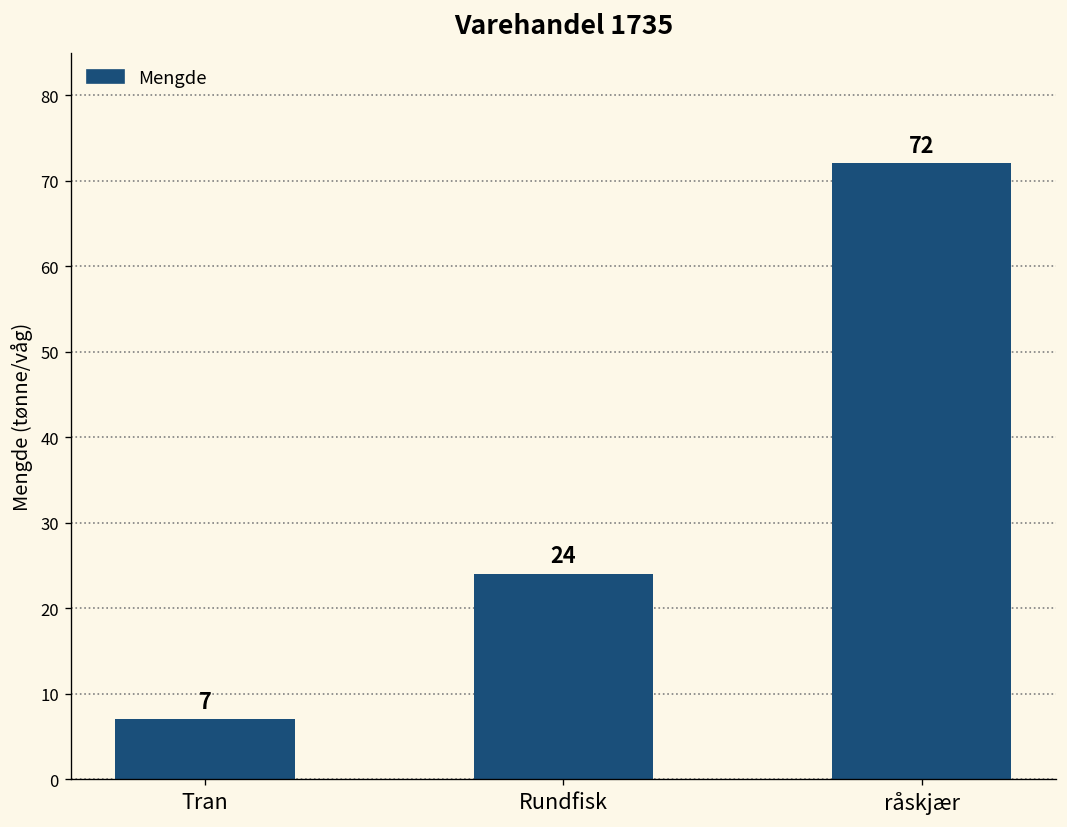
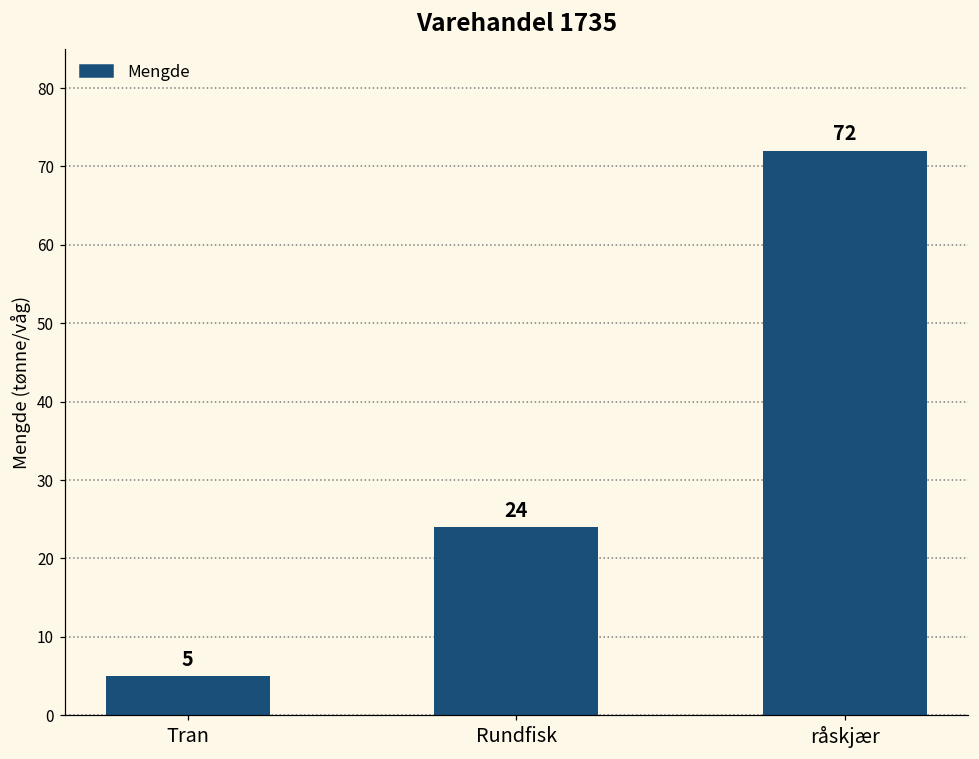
Tran: 7 -> 5
